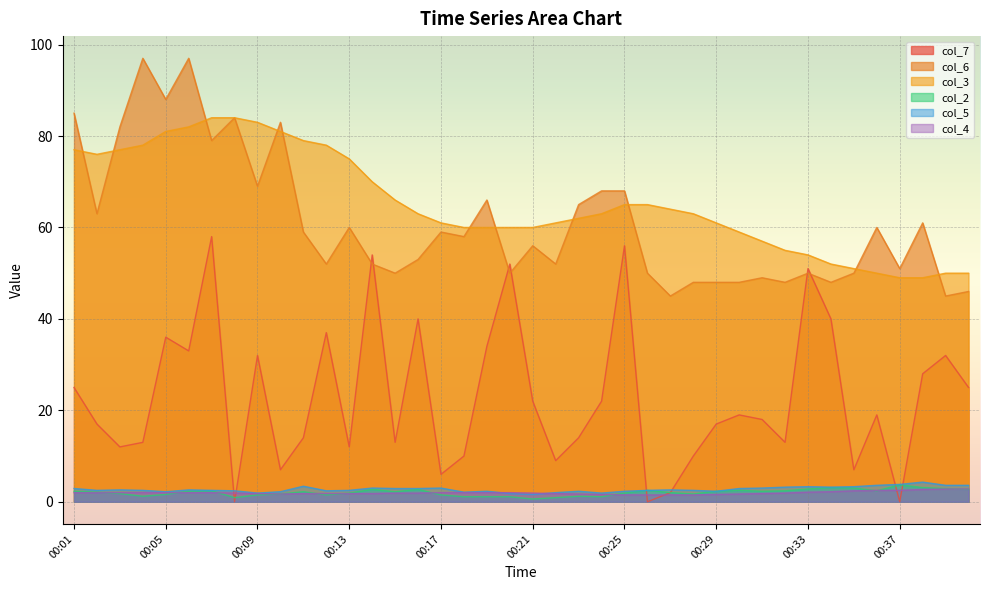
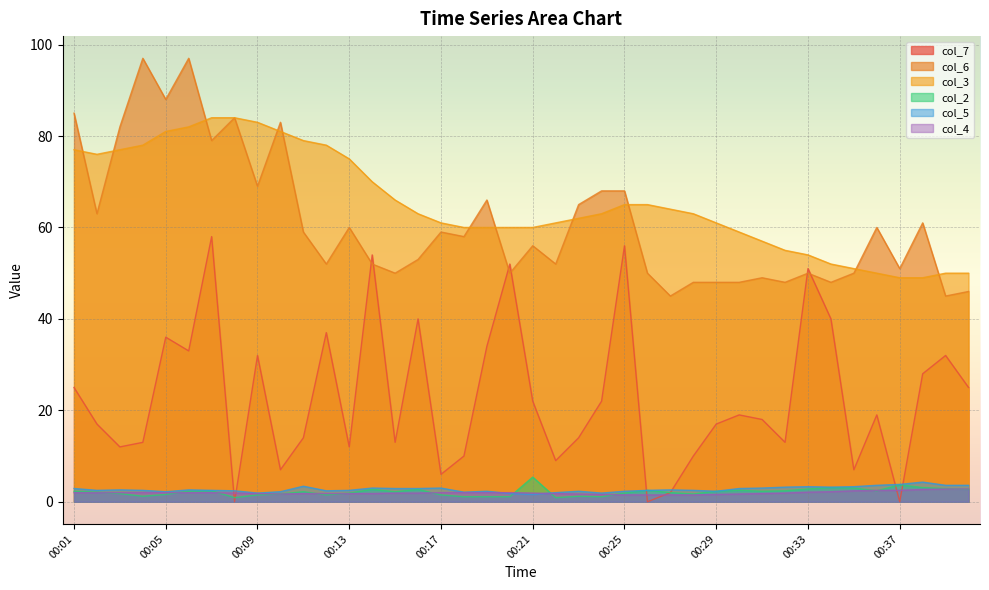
col_2, 00:21: 1 -> 5
